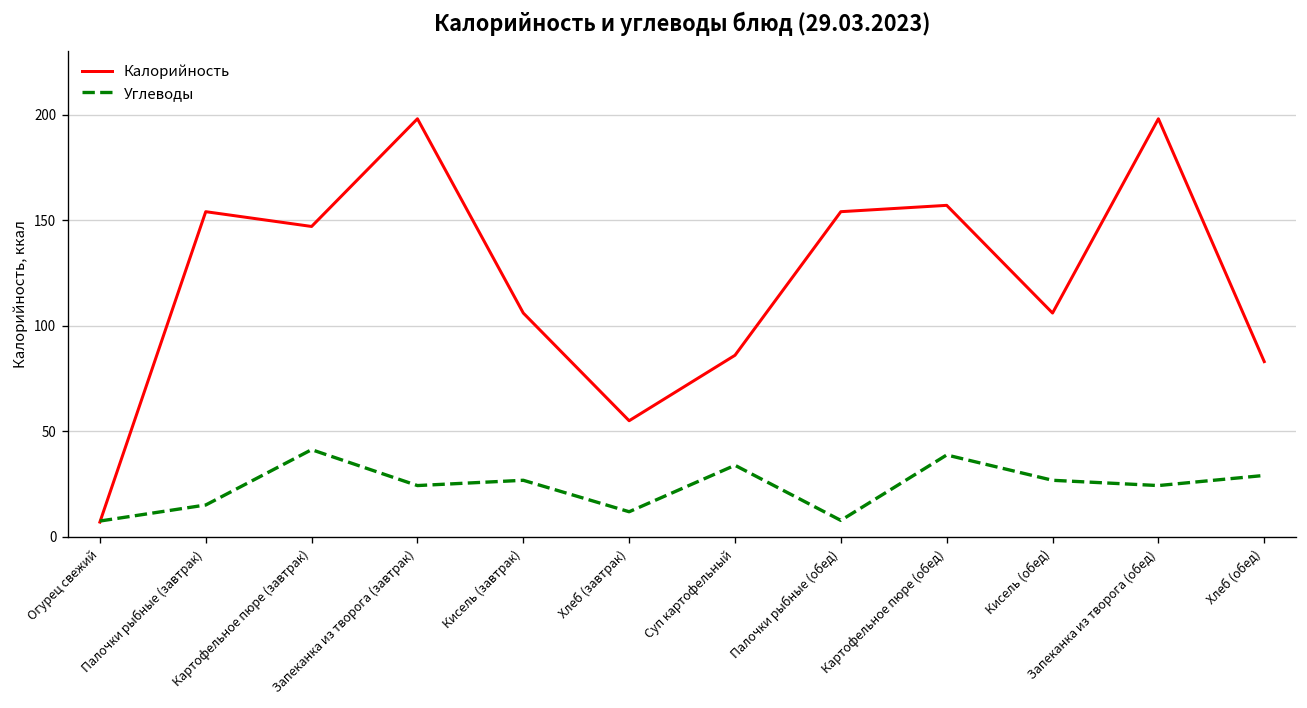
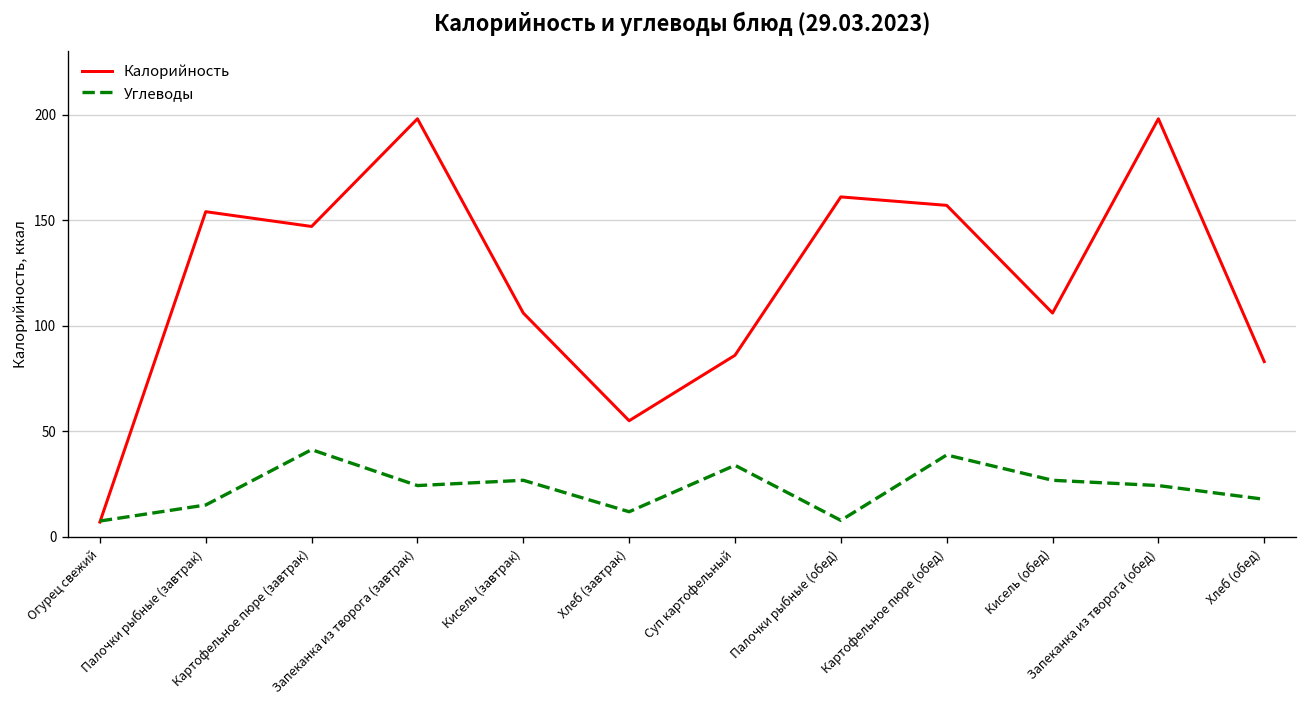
Калорийность, Палочки рыбные (обед): 154 -> 161
Углеводы, Хлеб (обед): 29 -> 18
